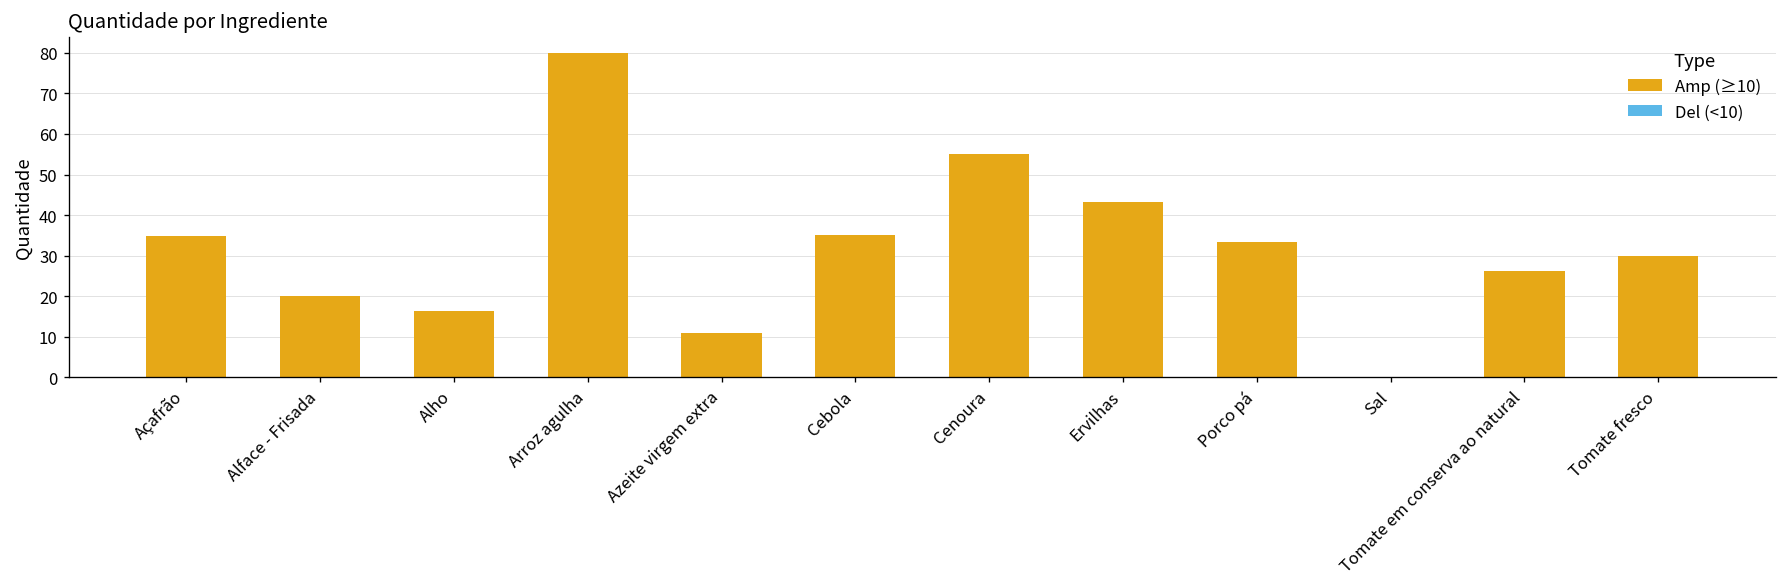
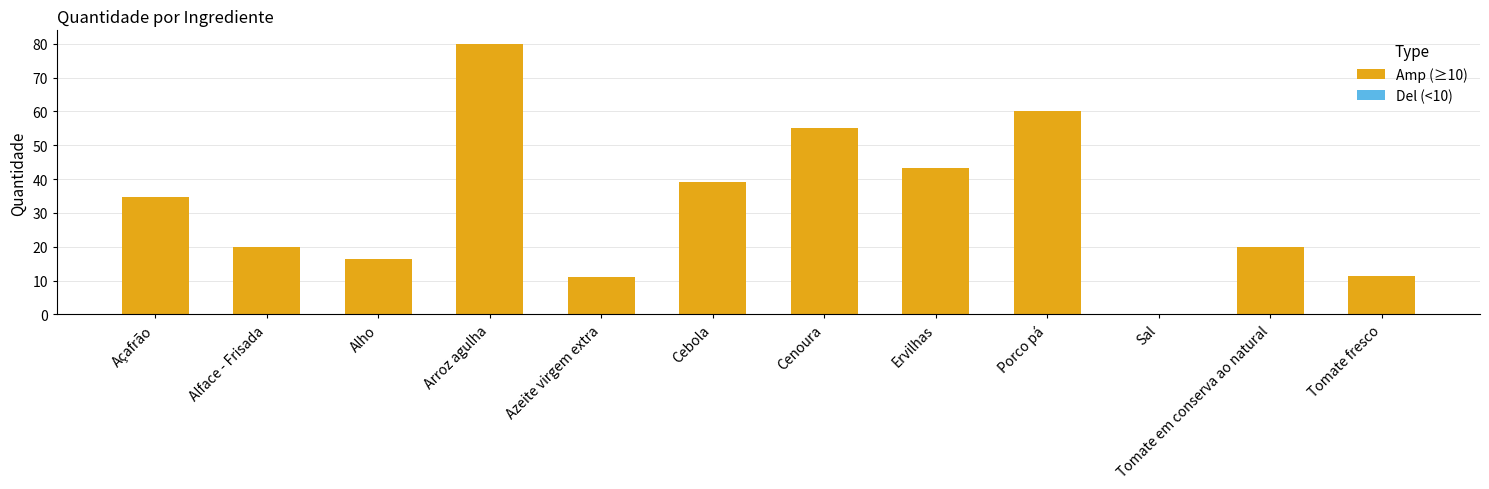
Cebola: 35 -> 39
Porco pá: 34 -> 60
Tomate em conserva ao natural: 26 -> 20
Tomate fresco: 30 -> 12
